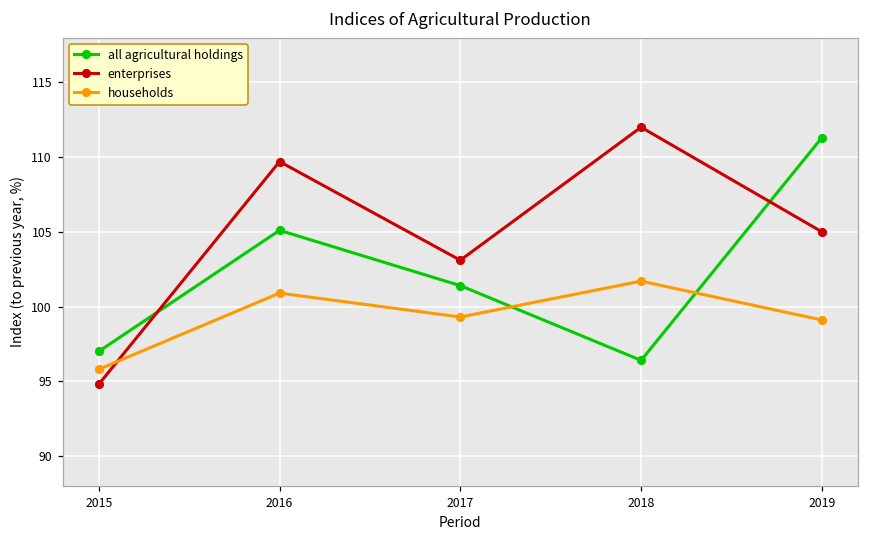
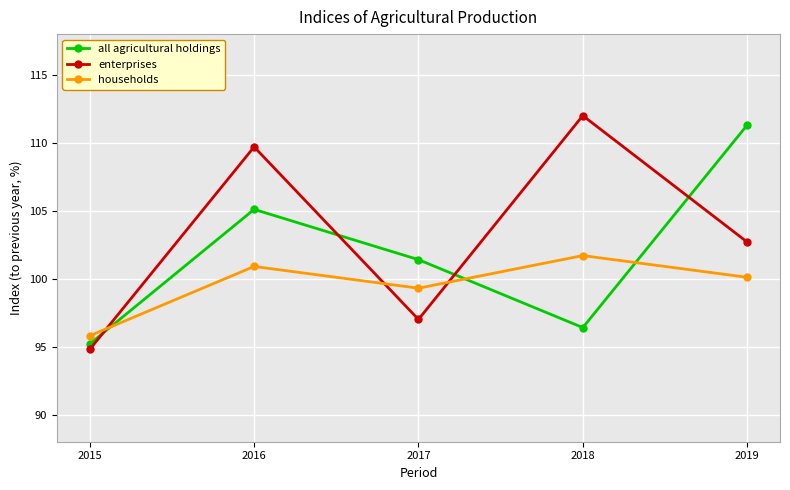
all agricultural holdings, 2015: 97.0 -> 95.2
enterprises, 2017: 103.1 -> 97.0
enterprises, 2019: 105.0 -> 102.7
households, 2019: 99.1 -> 100.1
